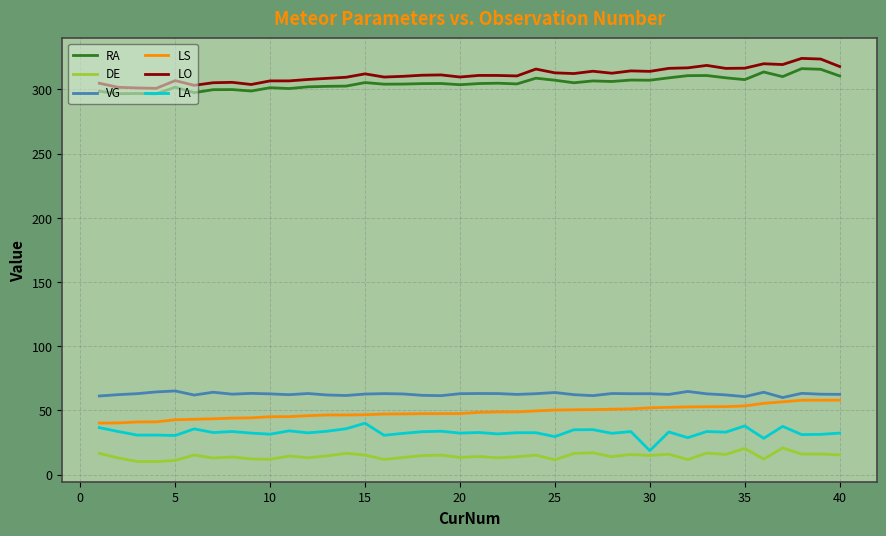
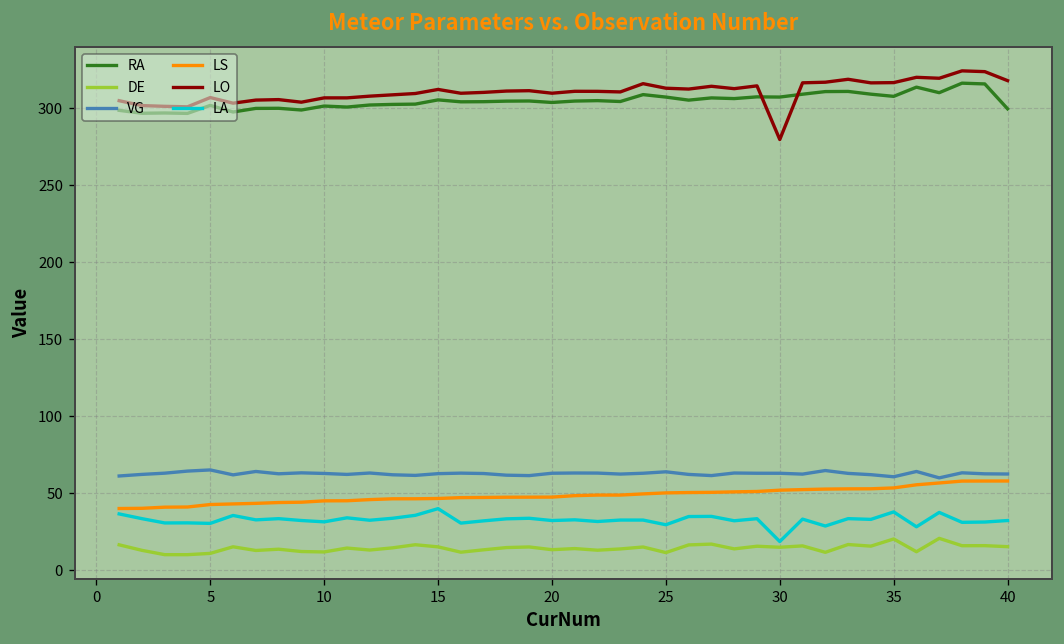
LO, 30: 314 -> 280
RA, 40: 310 -> 300
